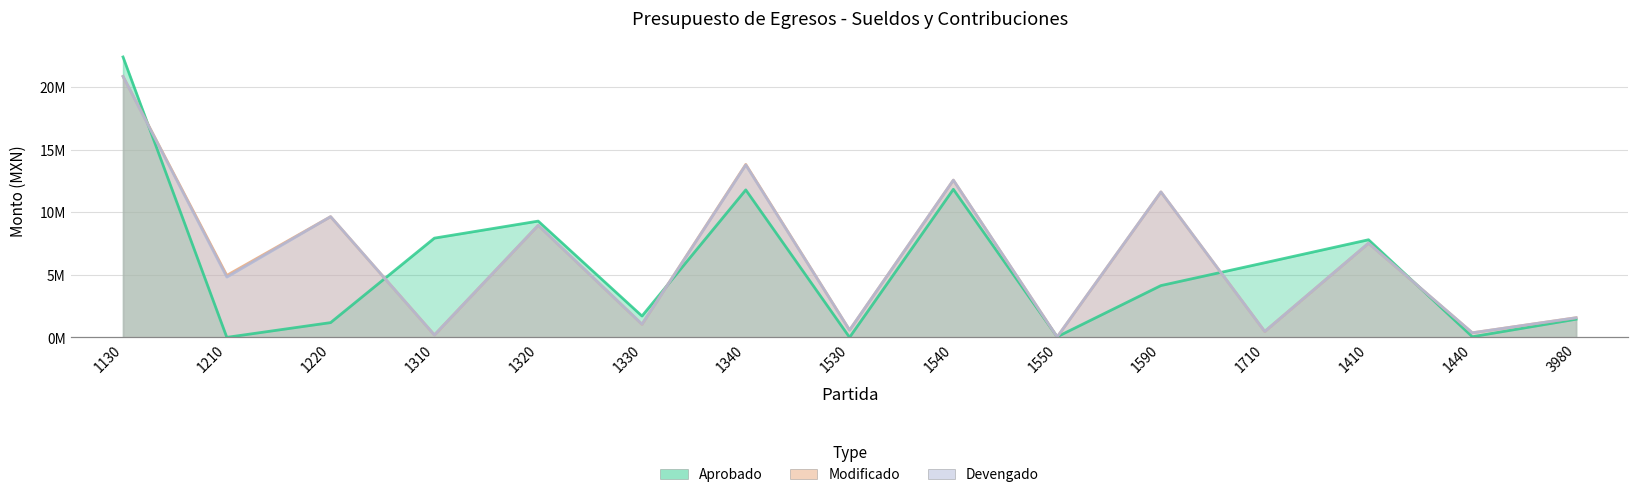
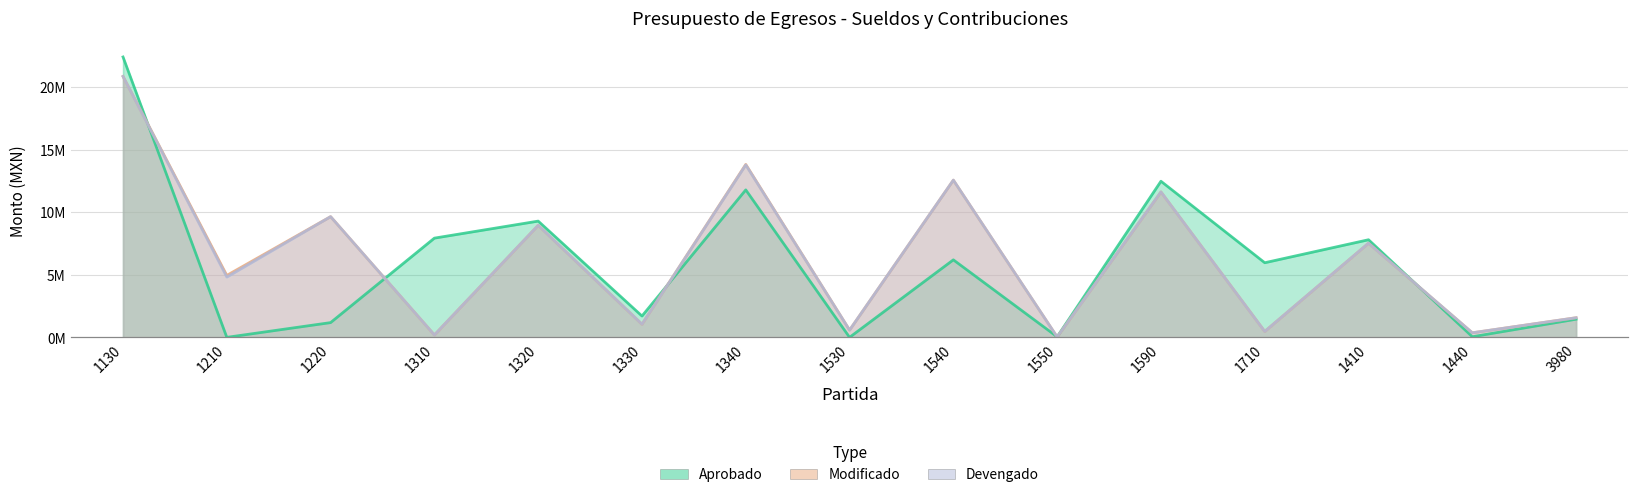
Aprobado, 1540: 11800000 -> 6200000
Aprobado, 1590: 4100000 -> 12500000
